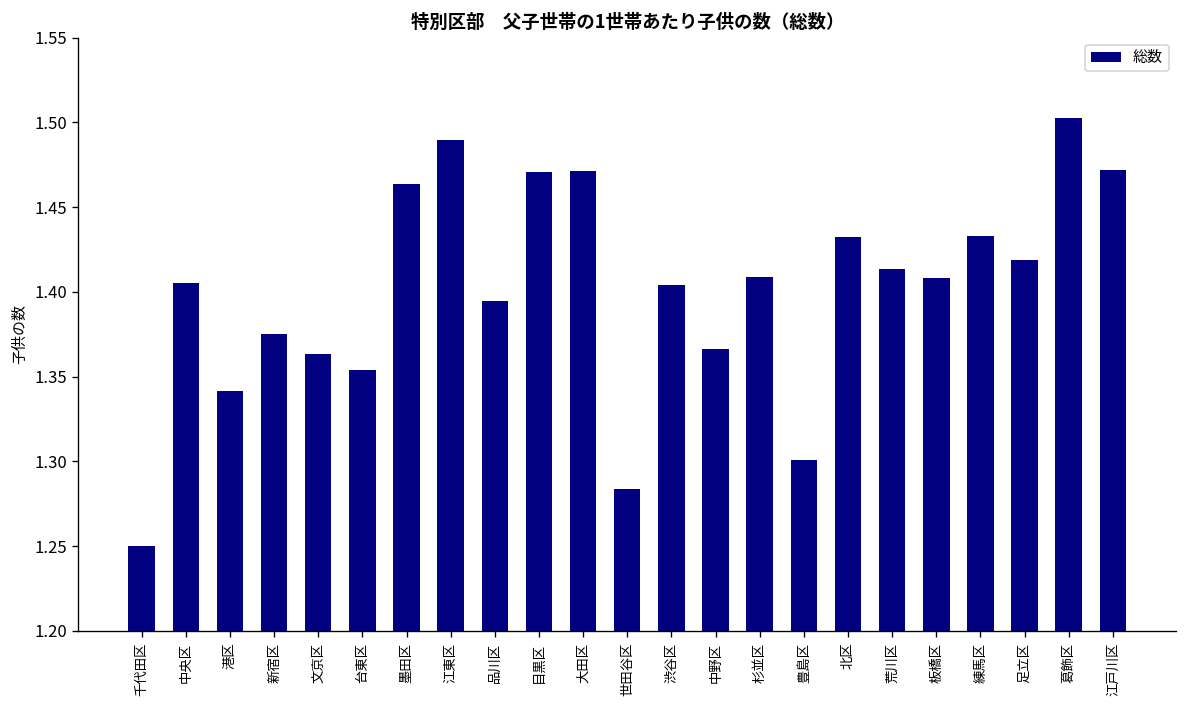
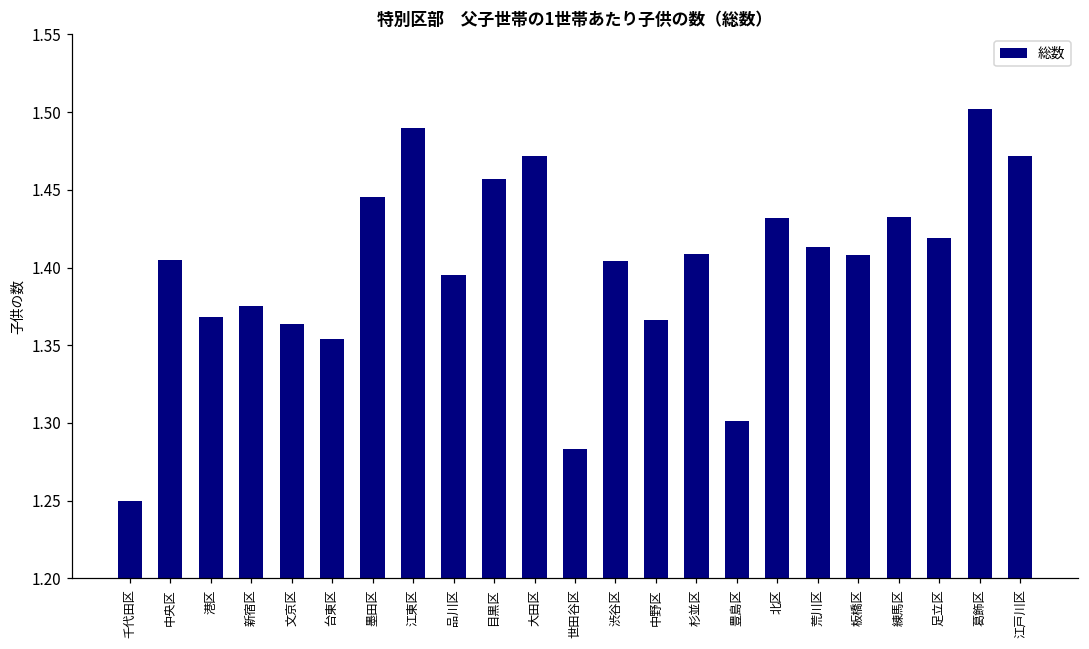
港区: 1.342 -> 1.368
墨田区: 1.464 -> 1.445
目黒区: 1.471 -> 1.457
